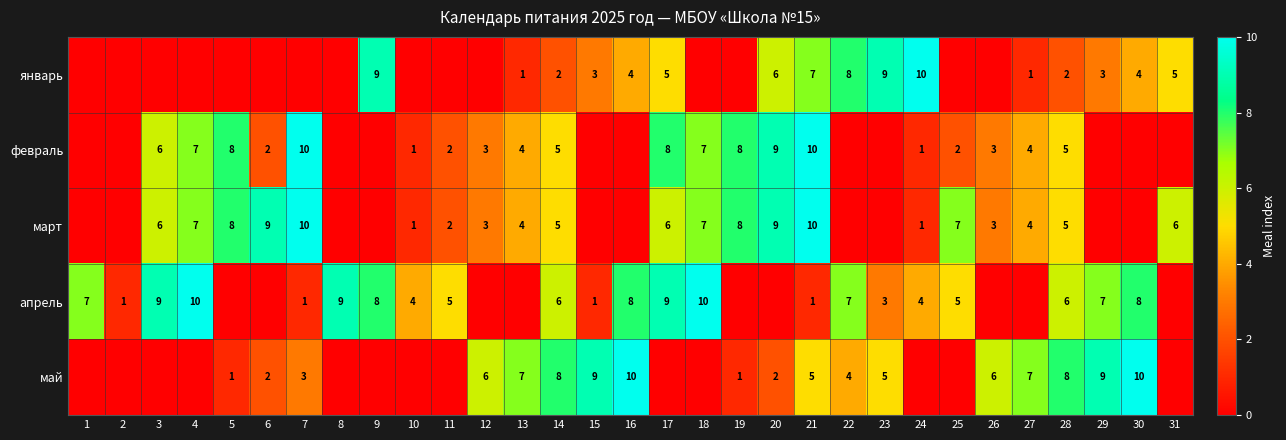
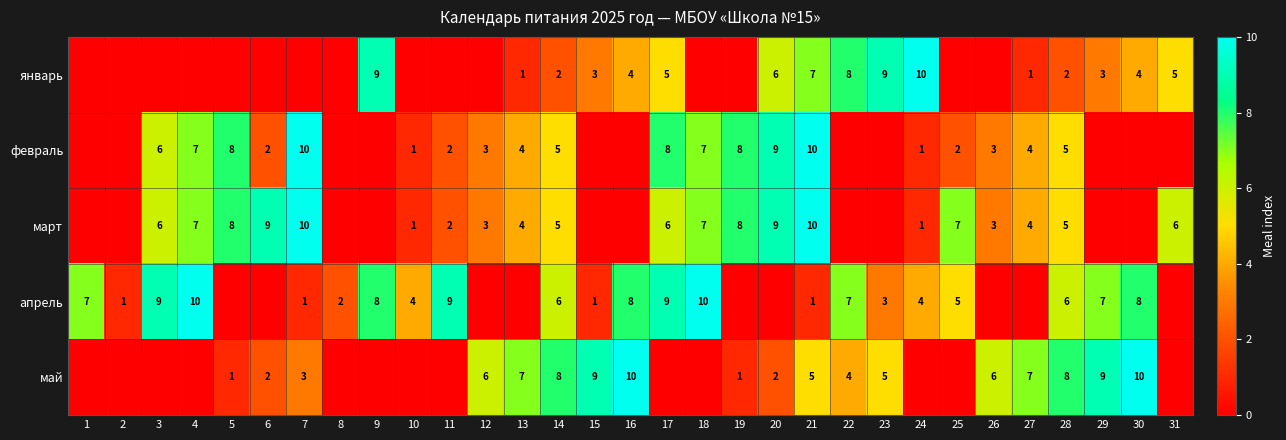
апрель, 8: 9 -> 2
апрель, 11: 5 -> 9
